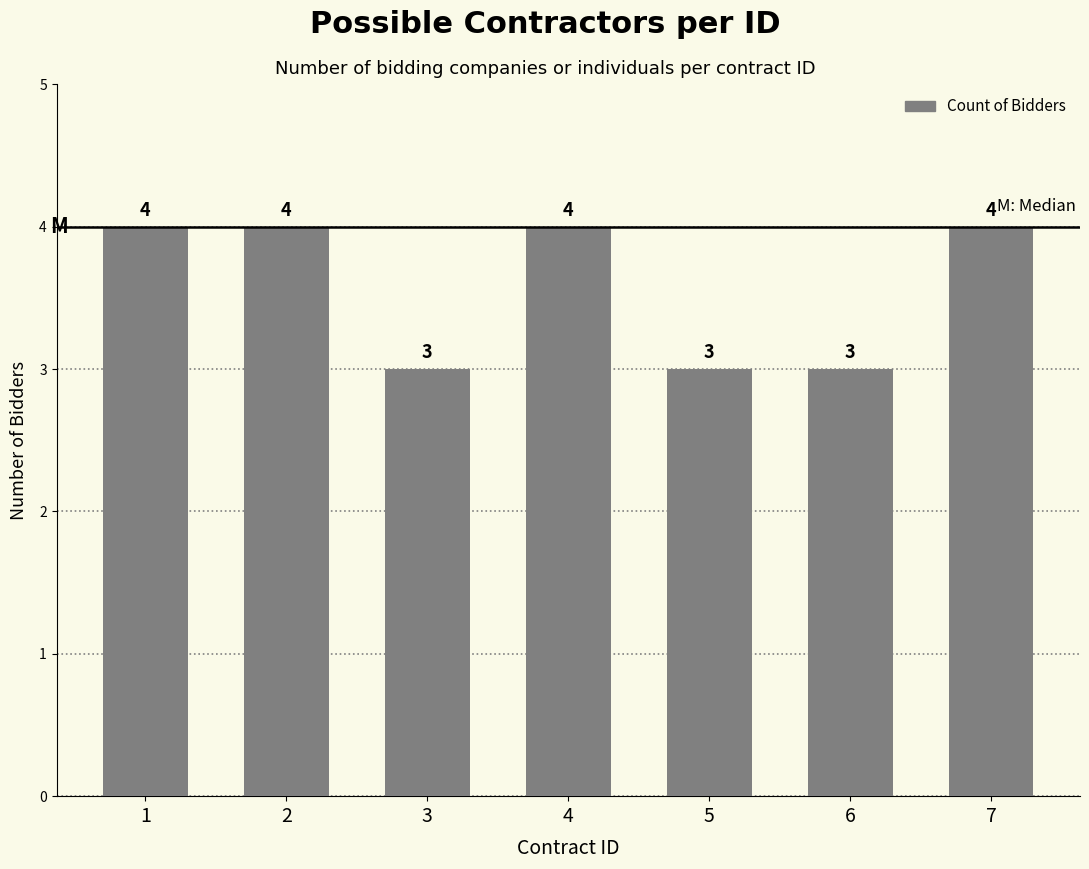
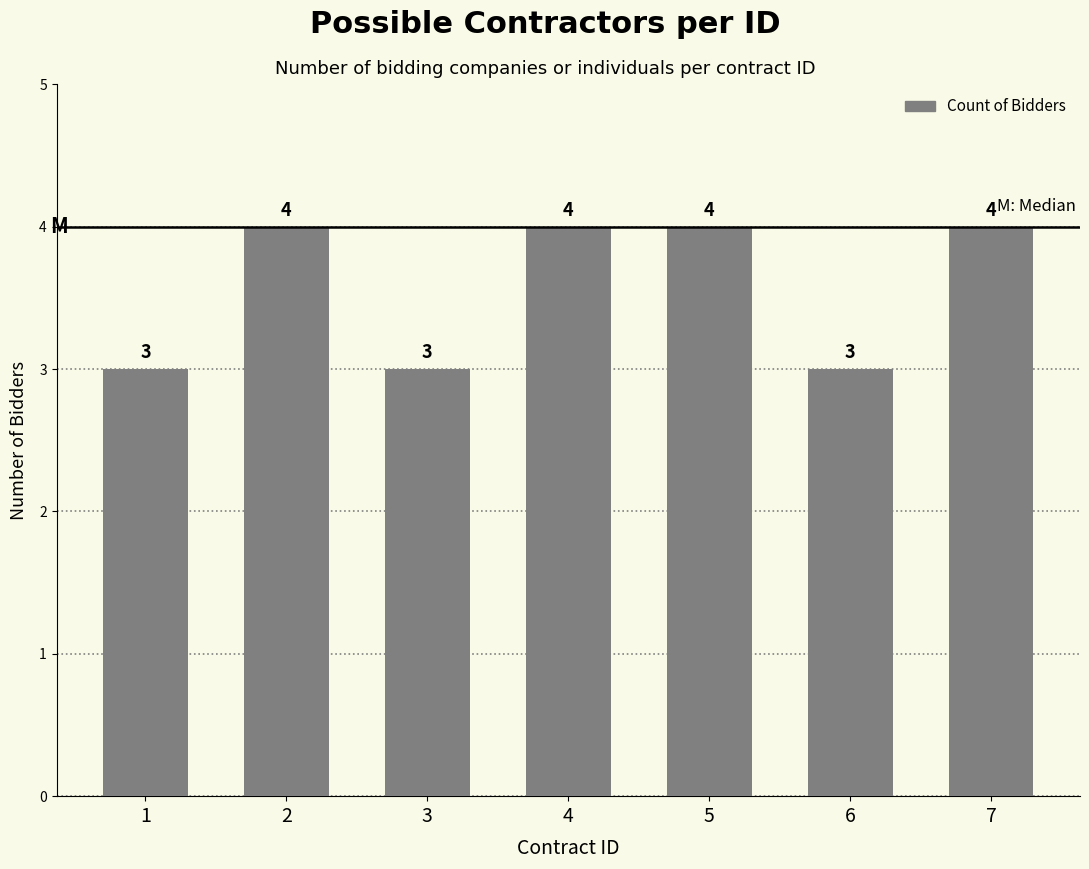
1: 4 -> 3
5: 3 -> 4
